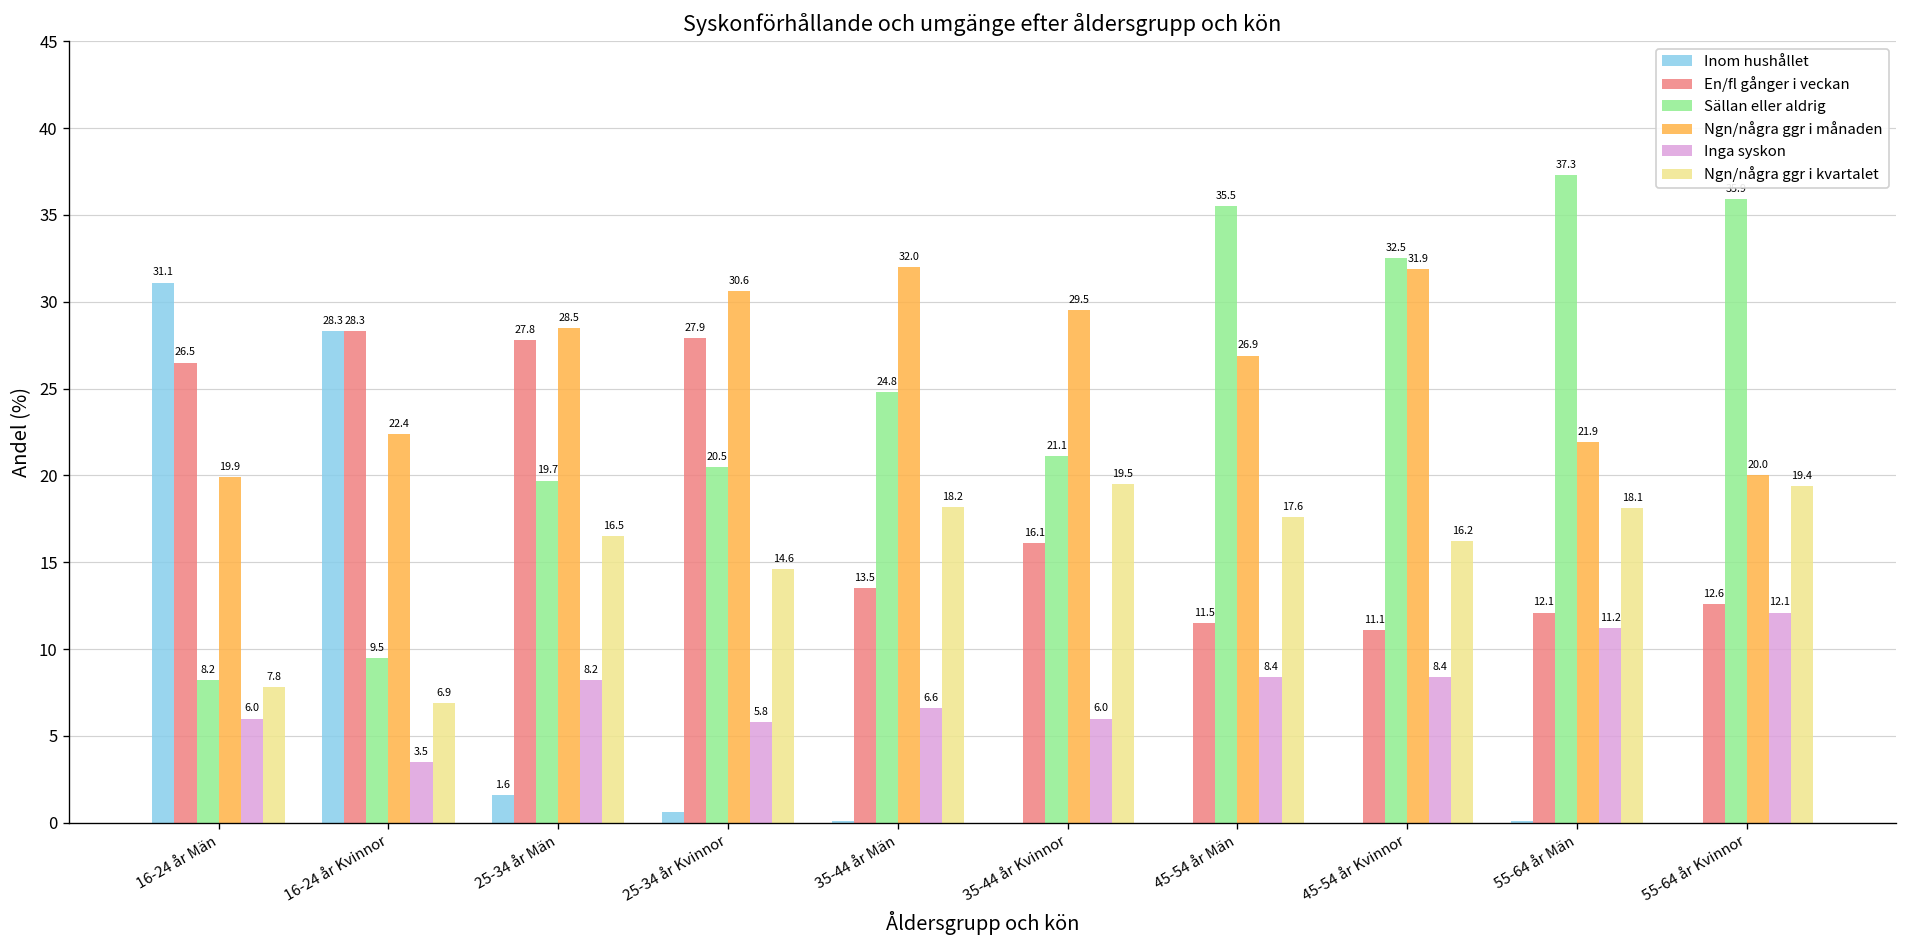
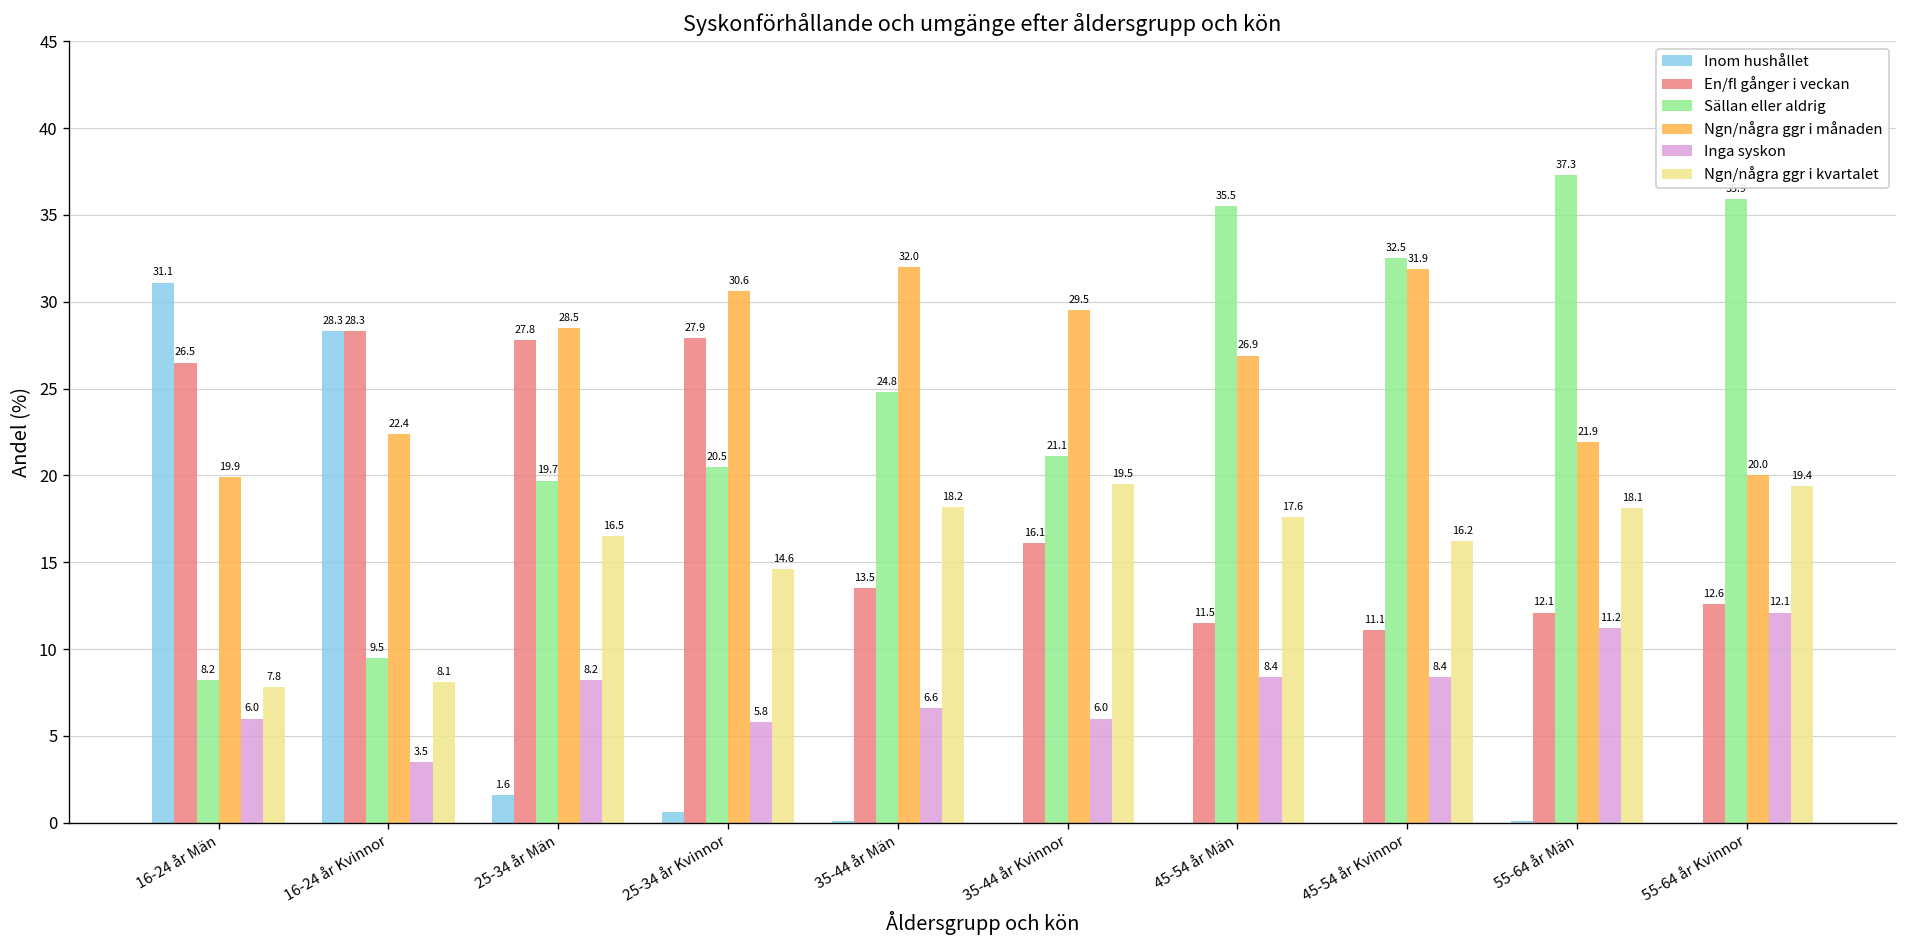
Ngn/några ggr i kvartalet, 16-24 år Kvinnor: 6.9 -> 8.1
